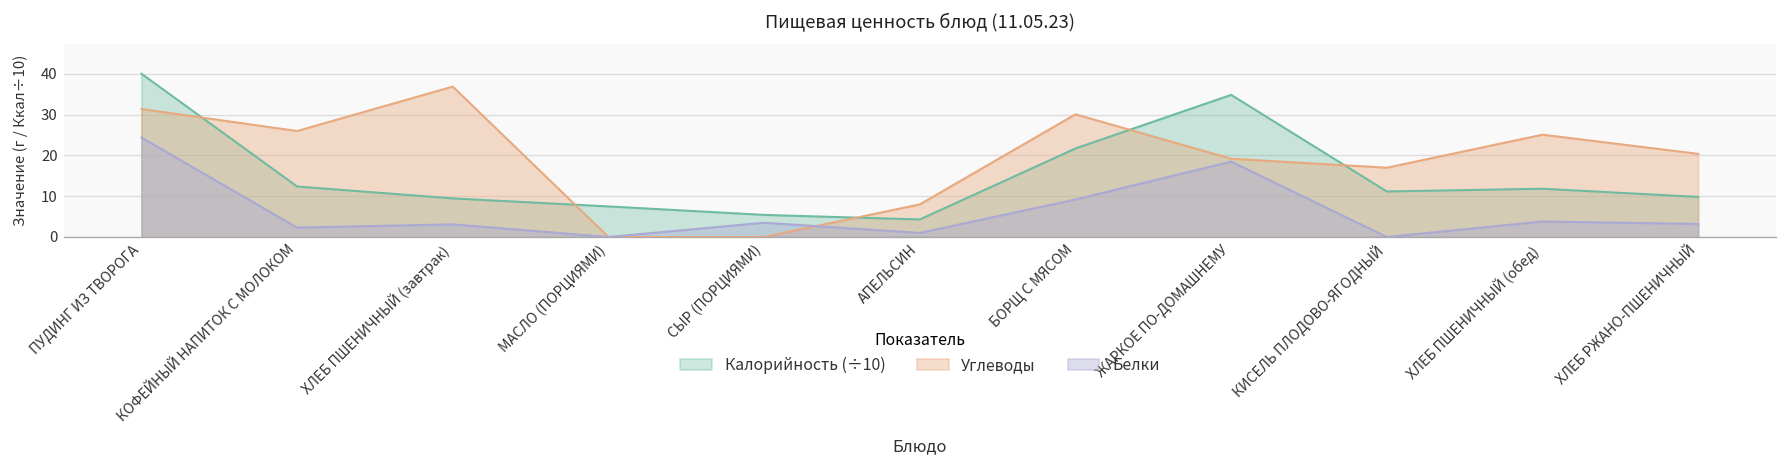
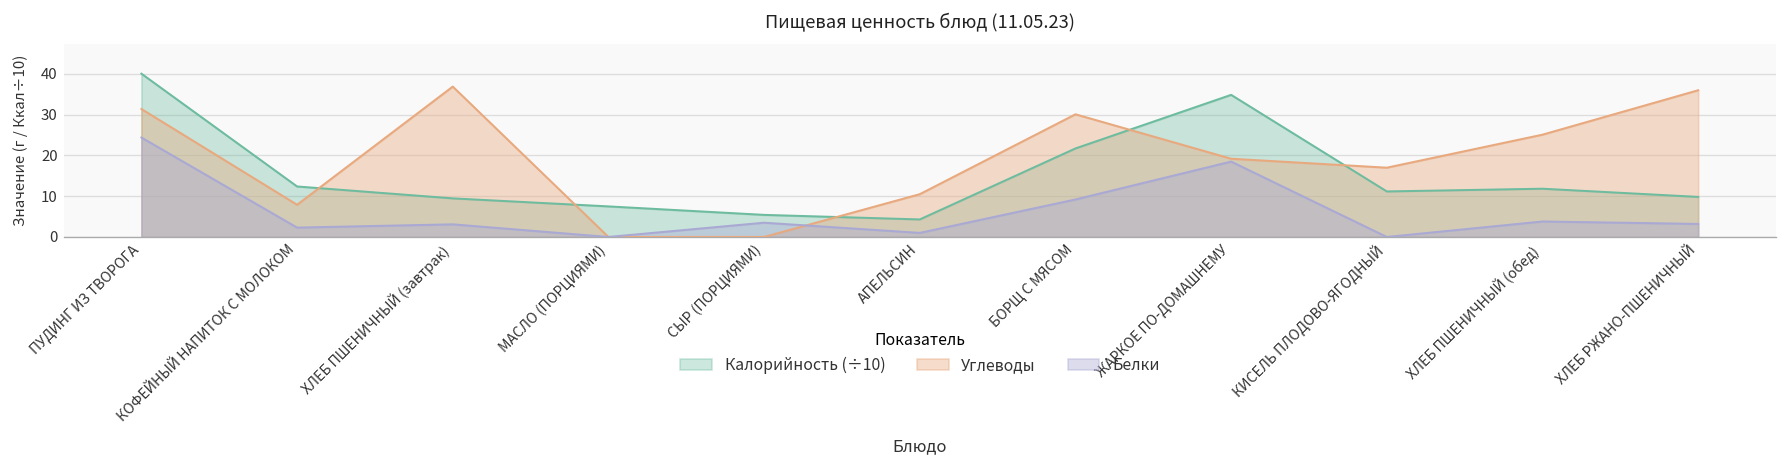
Углеводы, КОФЕЙНЫЙ НАПИТОК С МОЛОКОМ: 26 -> 8
Углеводы, АПЕЛЬСИН: 8 -> 11
Углеводы, ХЛЕБ РЖАНО-ПШЕНИЧНЫЙ: 20 -> 36
